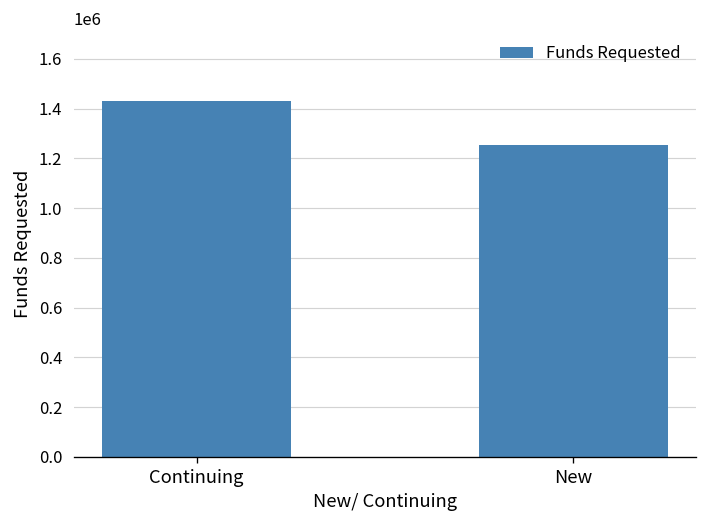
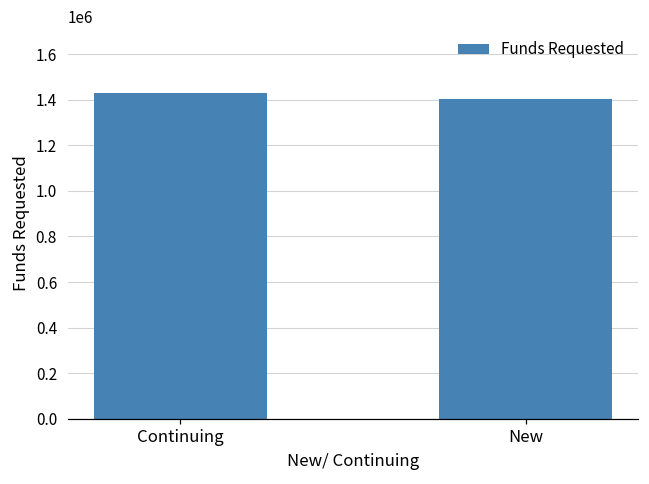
New: 1250000 -> 1400000
